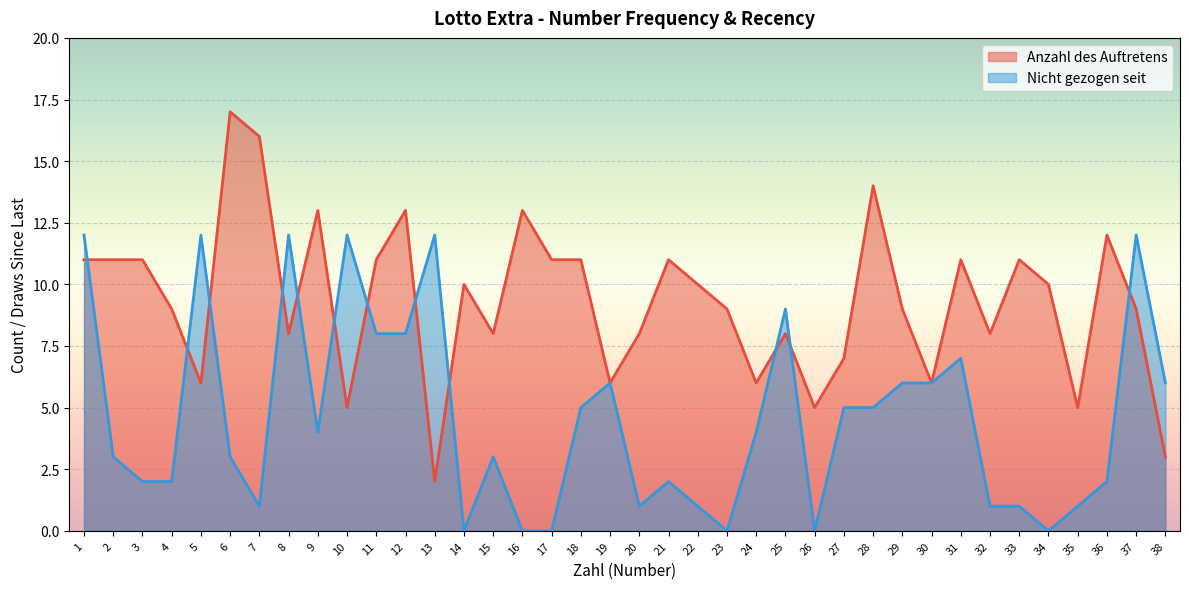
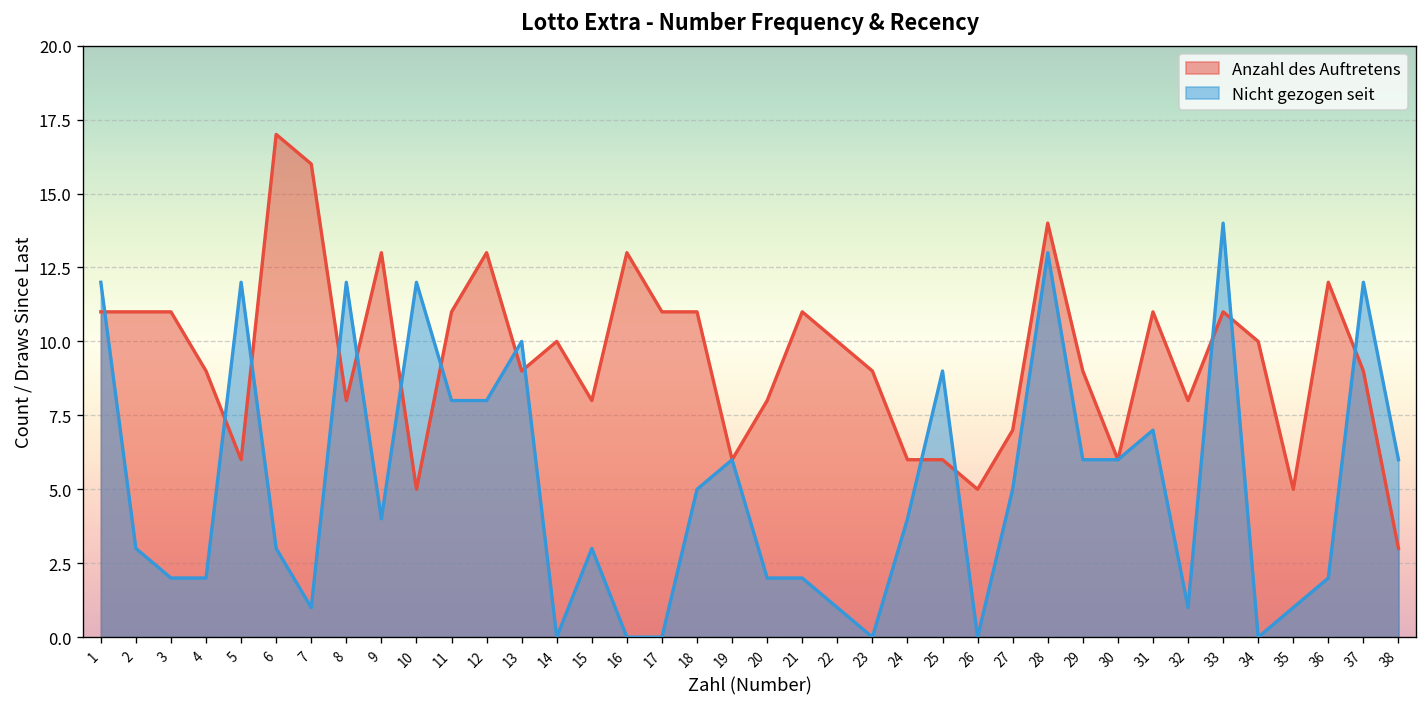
Anzahl des Auftretens, 13: 2 -> 9
Nicht gezogen seit, 13: 12 -> 10
Nicht gezogen seit, 20: 1 -> 2
Anzahl des Auftretens, 25: 8 -> 6
Nicht gezogen seit, 28: 5 -> 13
Nicht gezogen seit, 33: 1 -> 14
